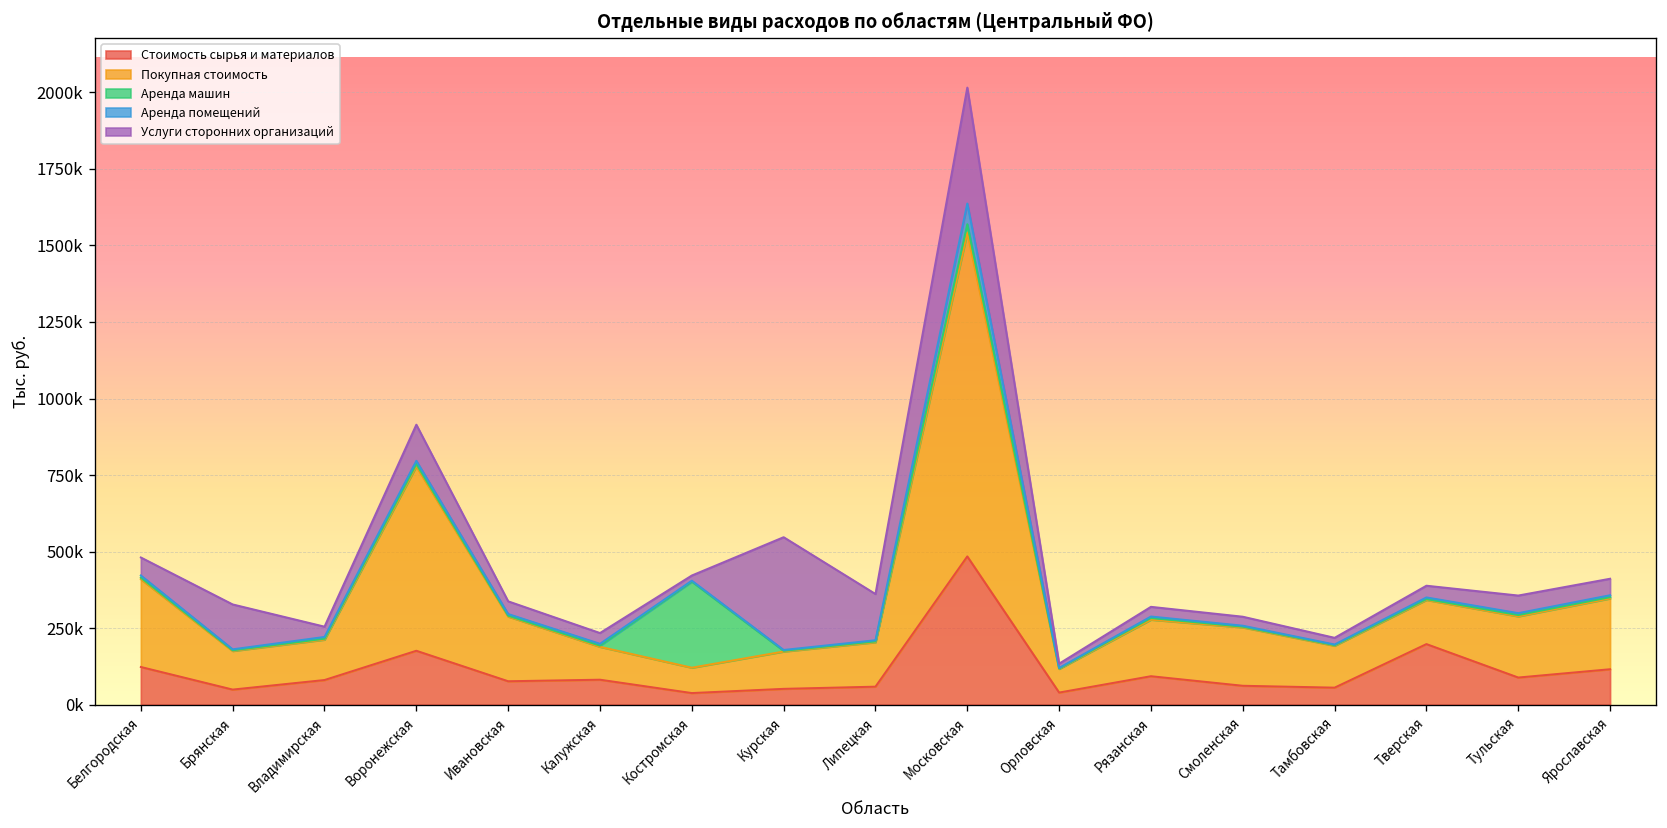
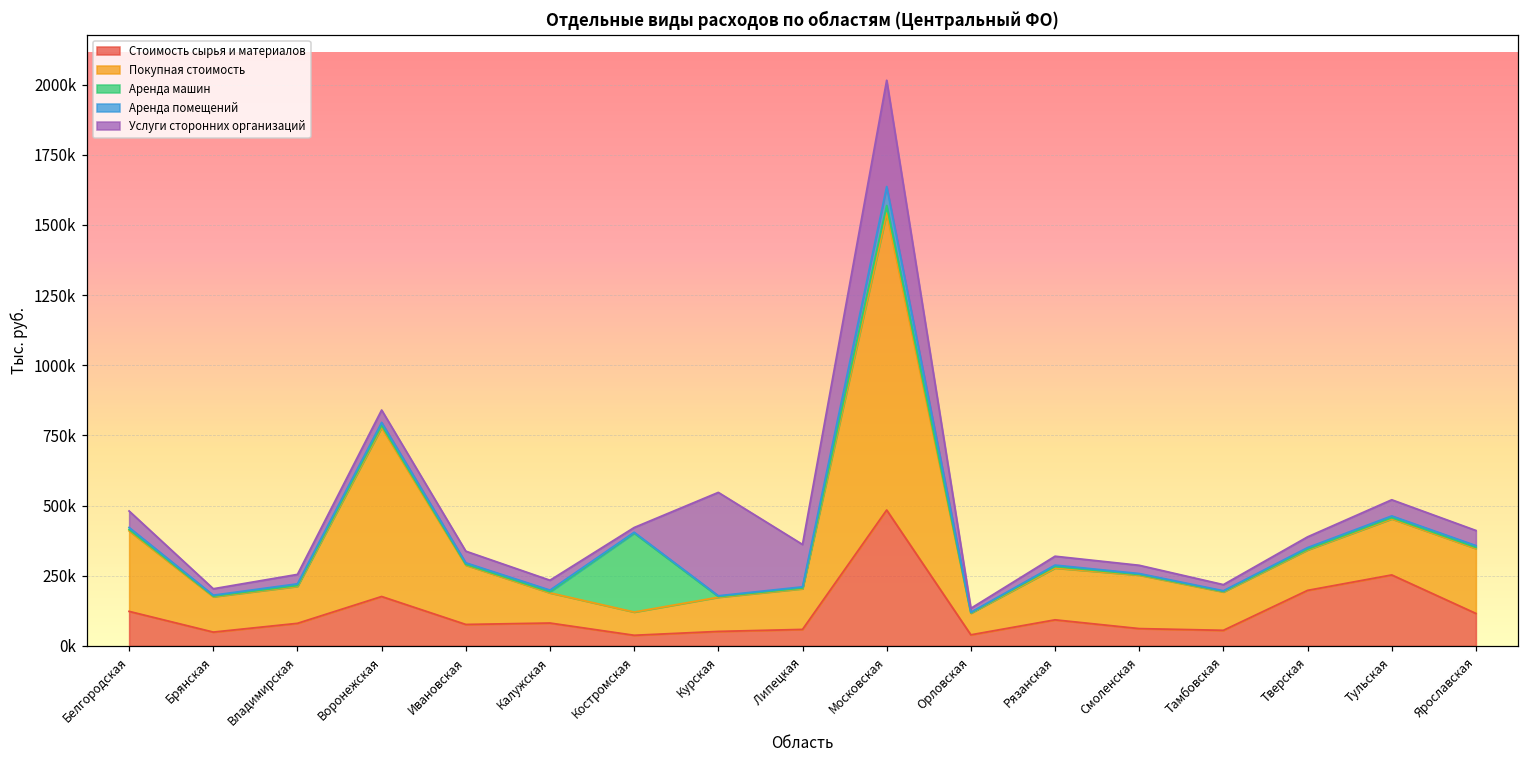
Услуги сторонних организаций, Брянская: 150000 -> 20000
Услуги сторонних организаций, Воронежская: 120000 -> 40000
Стоимость сырья и материалов, Тульская: 90000 -> 250000
